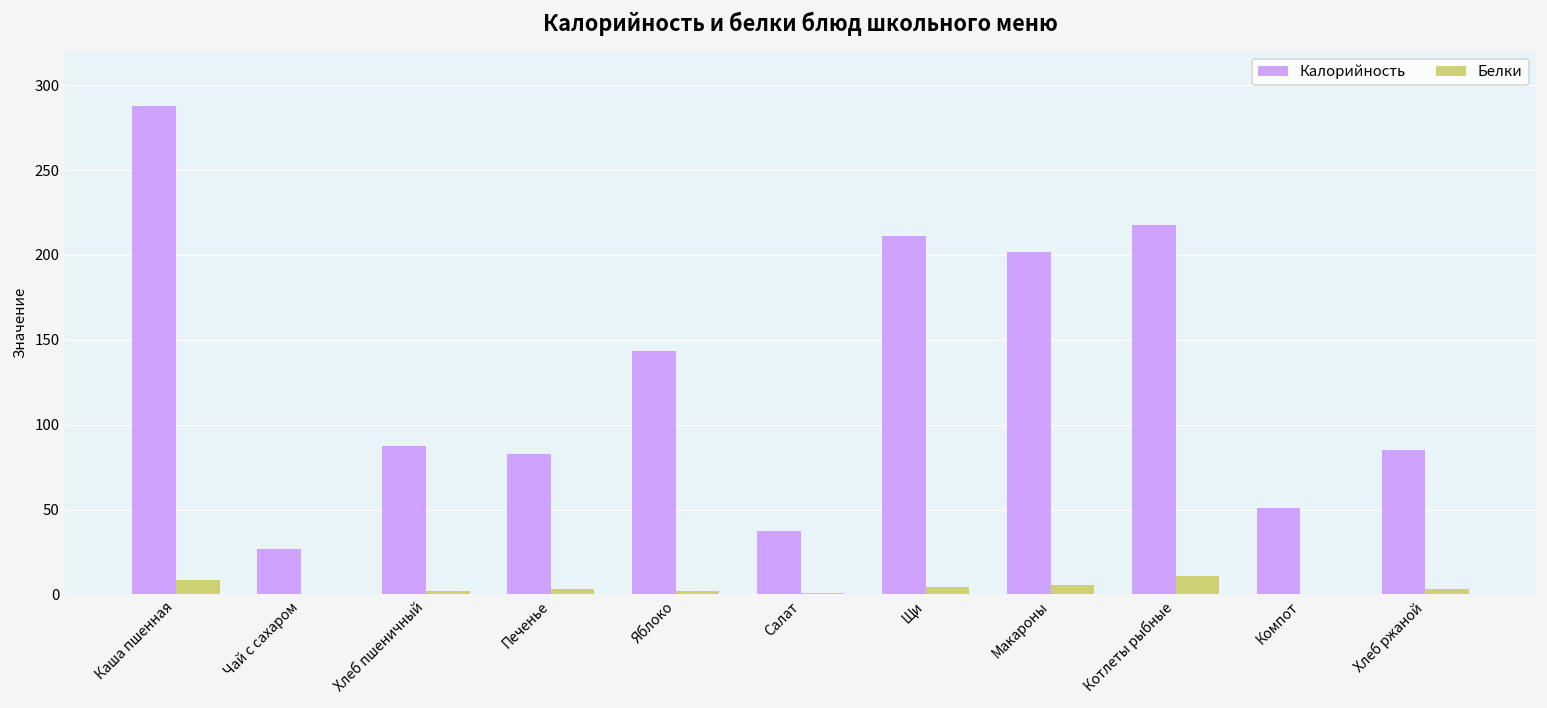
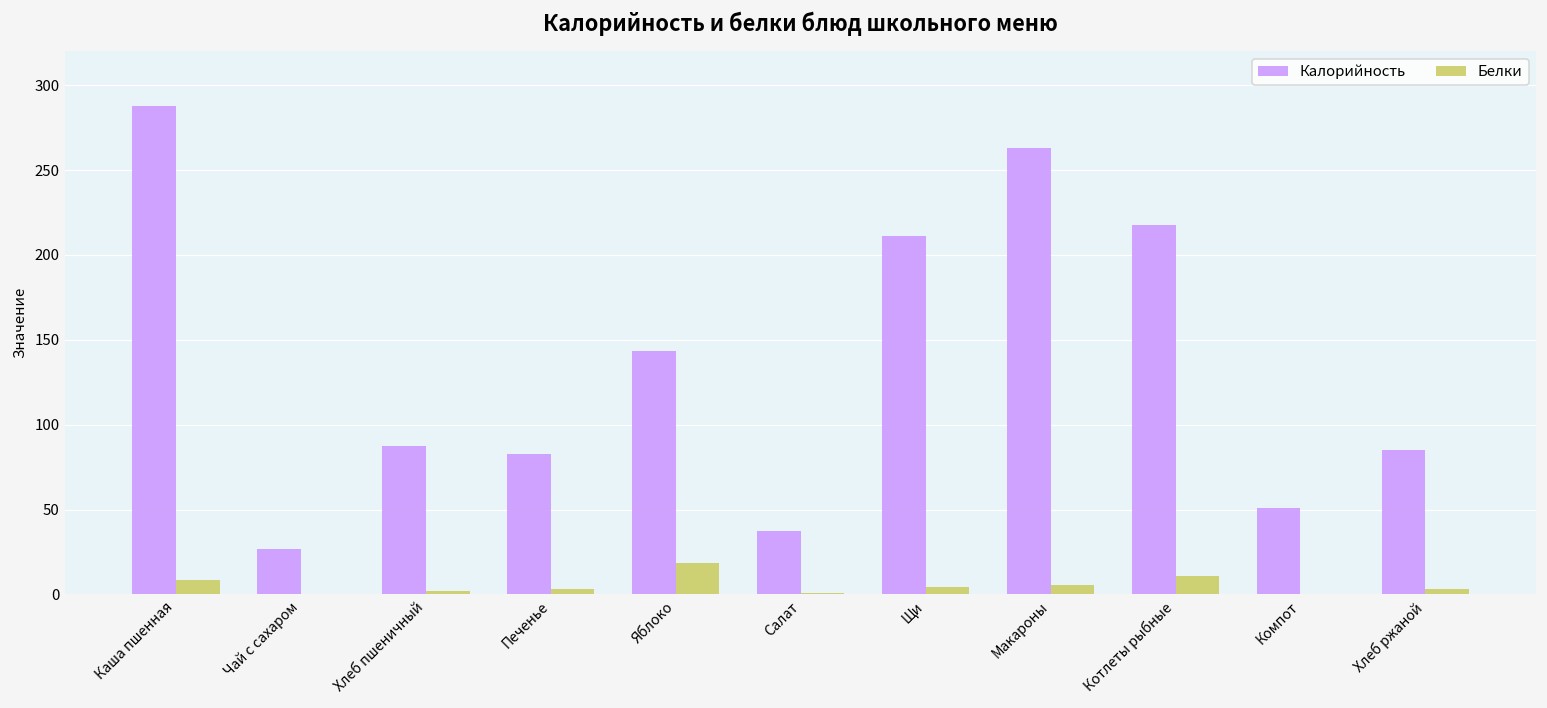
Белки, Яблоко: 2 -> 19
Калорийность, Макароны: 202 -> 263
